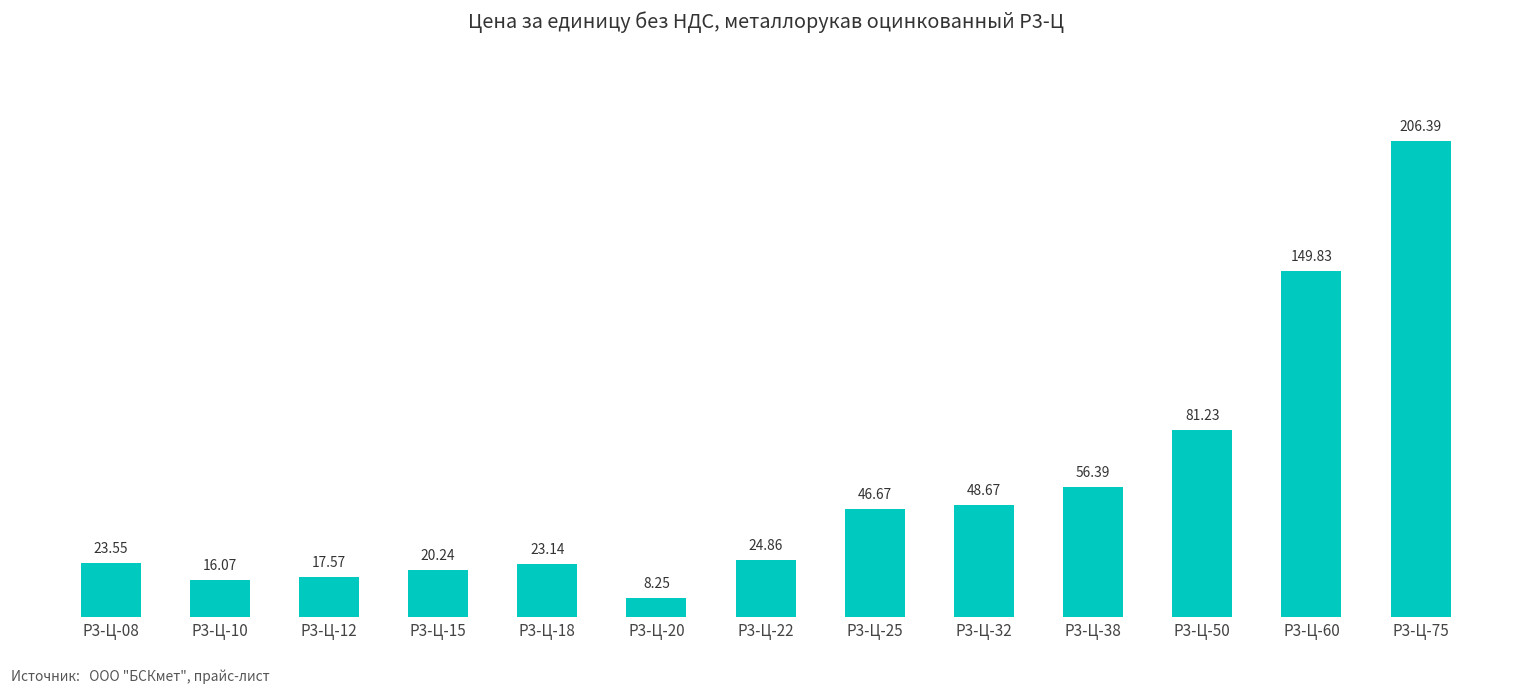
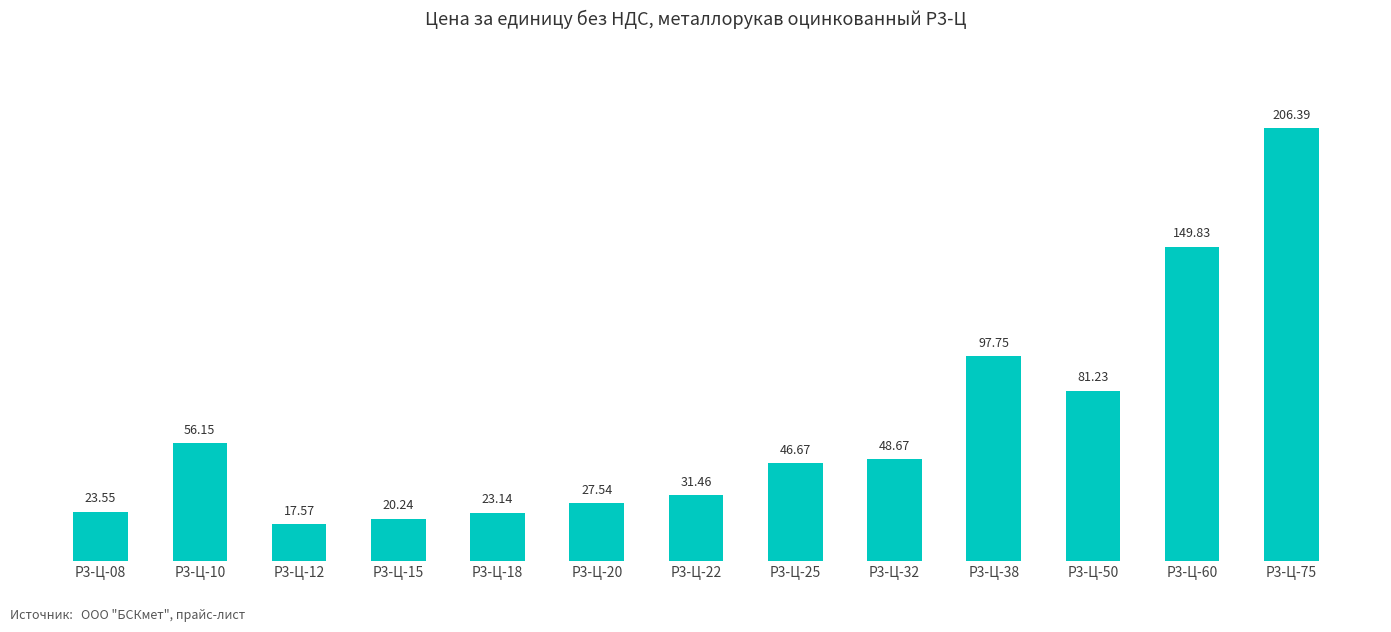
Р3-Ц-10: 16.07 -> 56.15
Р3-Ц-20: 8.25 -> 27.54
Р3-Ц-22: 24.86 -> 31.46
Р3-Ц-38: 56.39 -> 97.75
